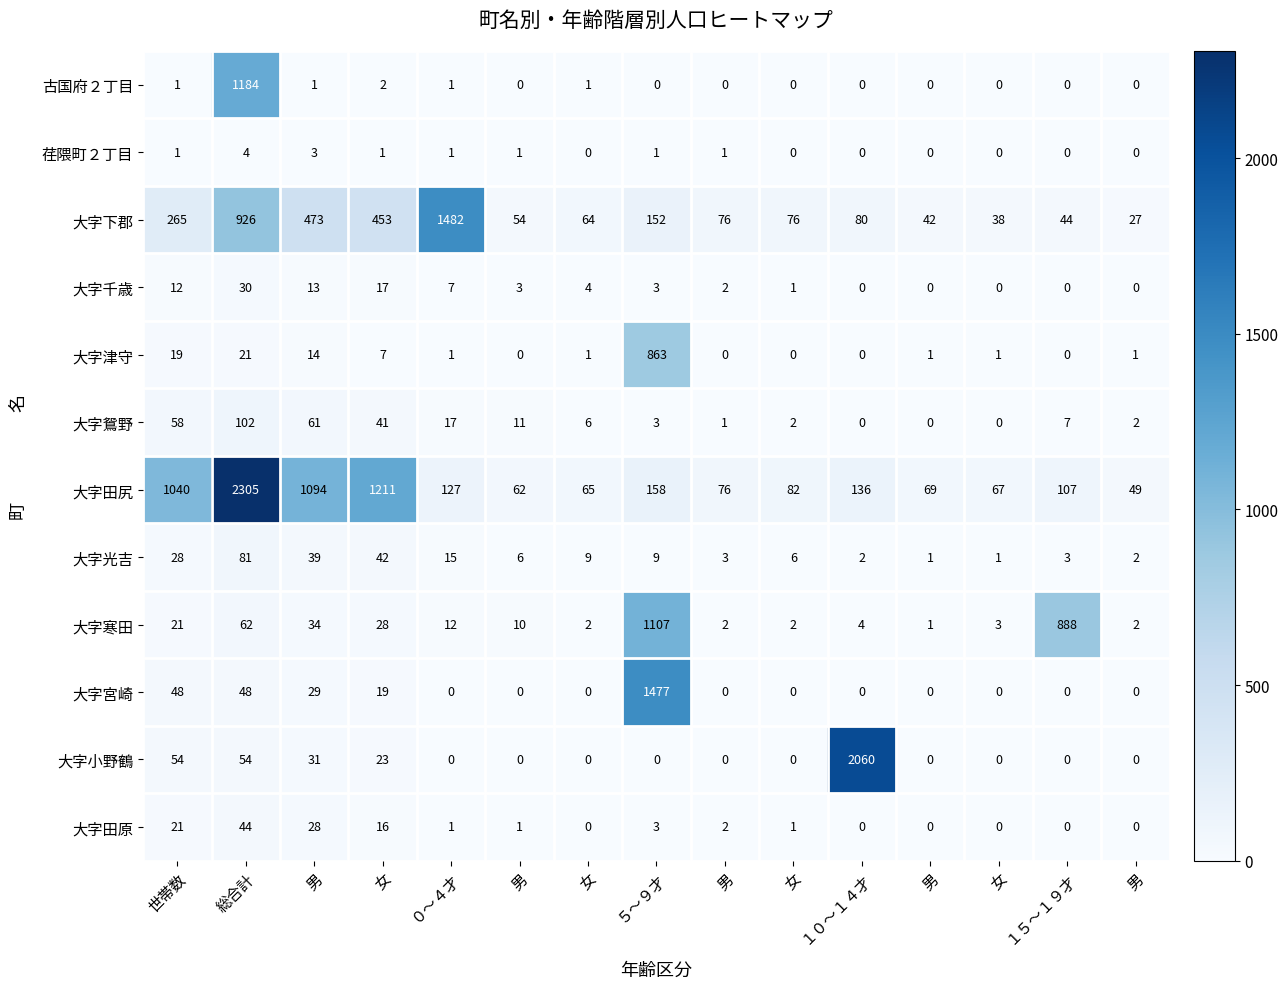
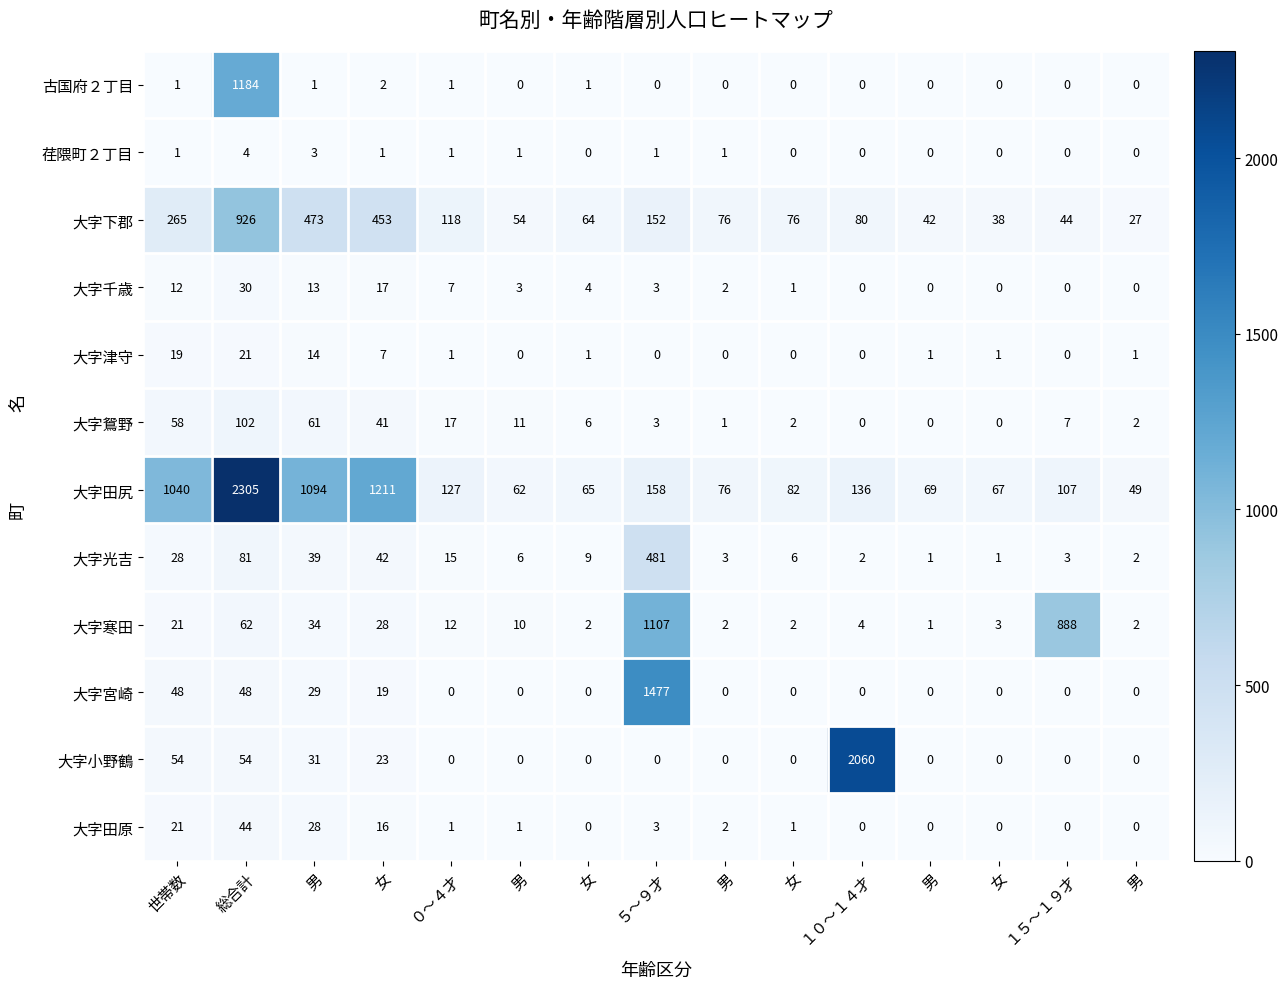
大字下郡, ０～４才: 1482 -> 118
大字津守, ５～９才: 863 -> 0
大字光吉, ５～９才: 9 -> 481
